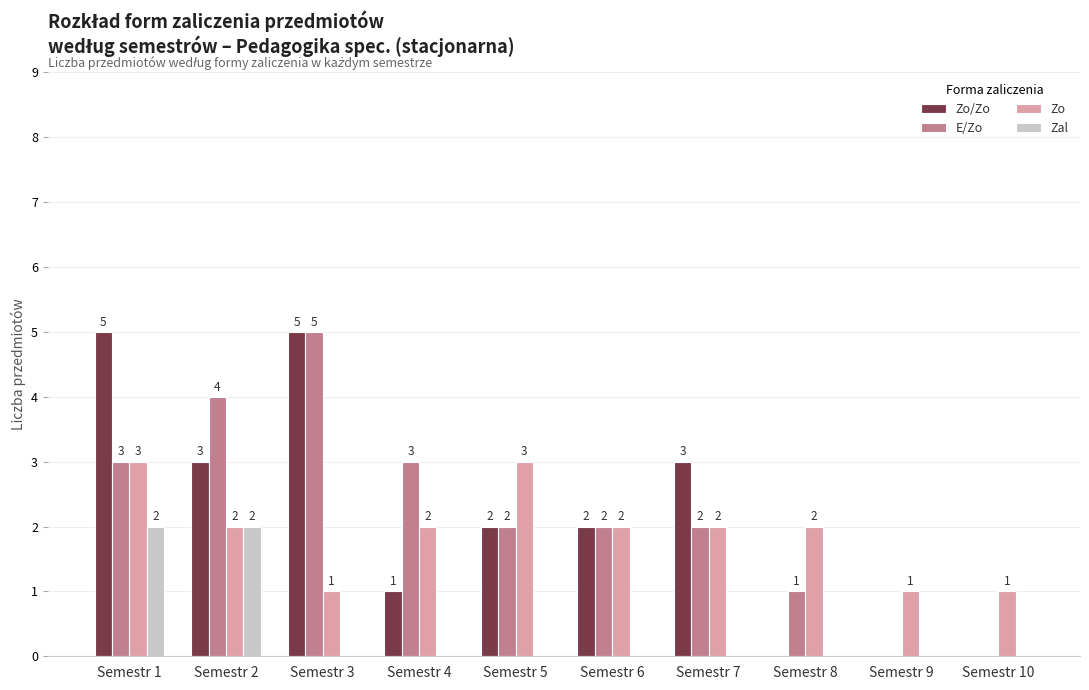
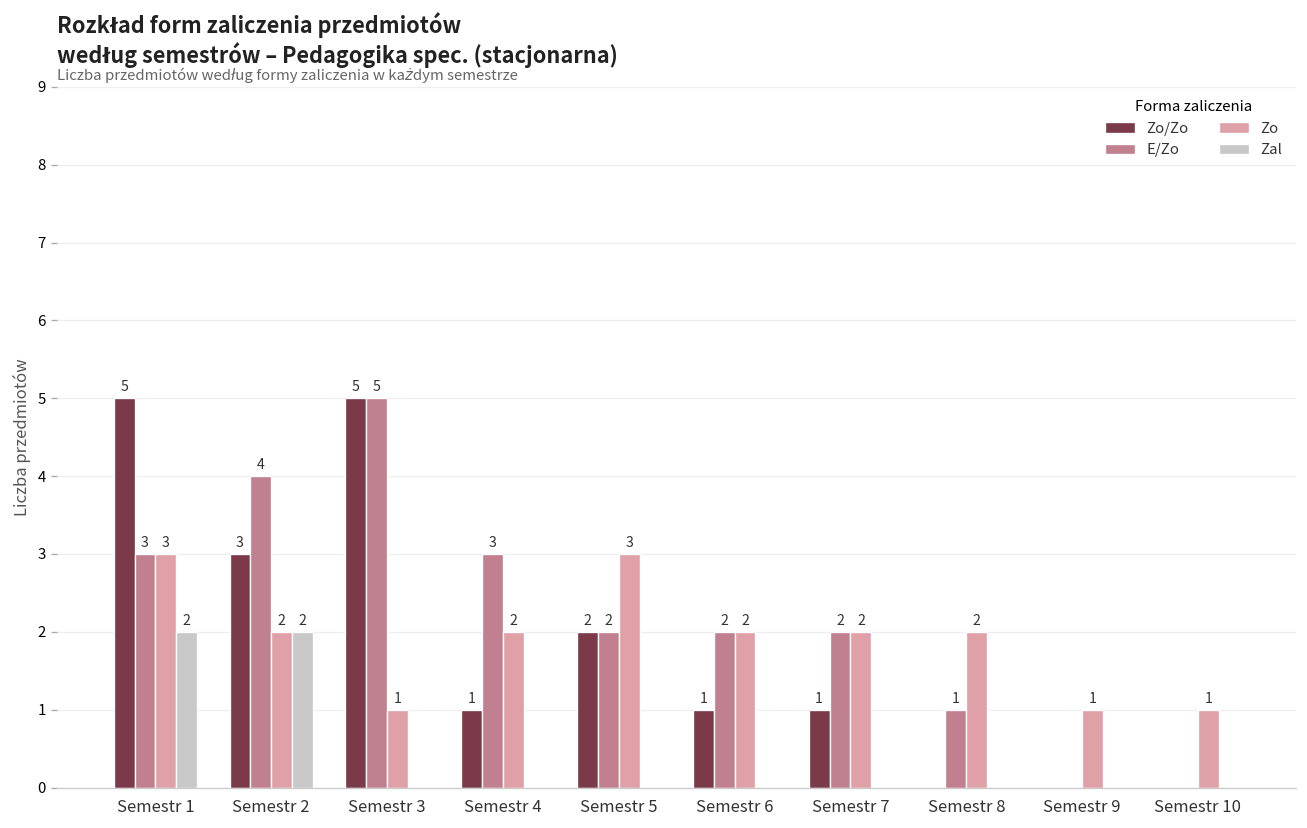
Zo/Zo, Semestr 6: 2 -> 1
Zo/Zo, Semestr 7: 3 -> 1
